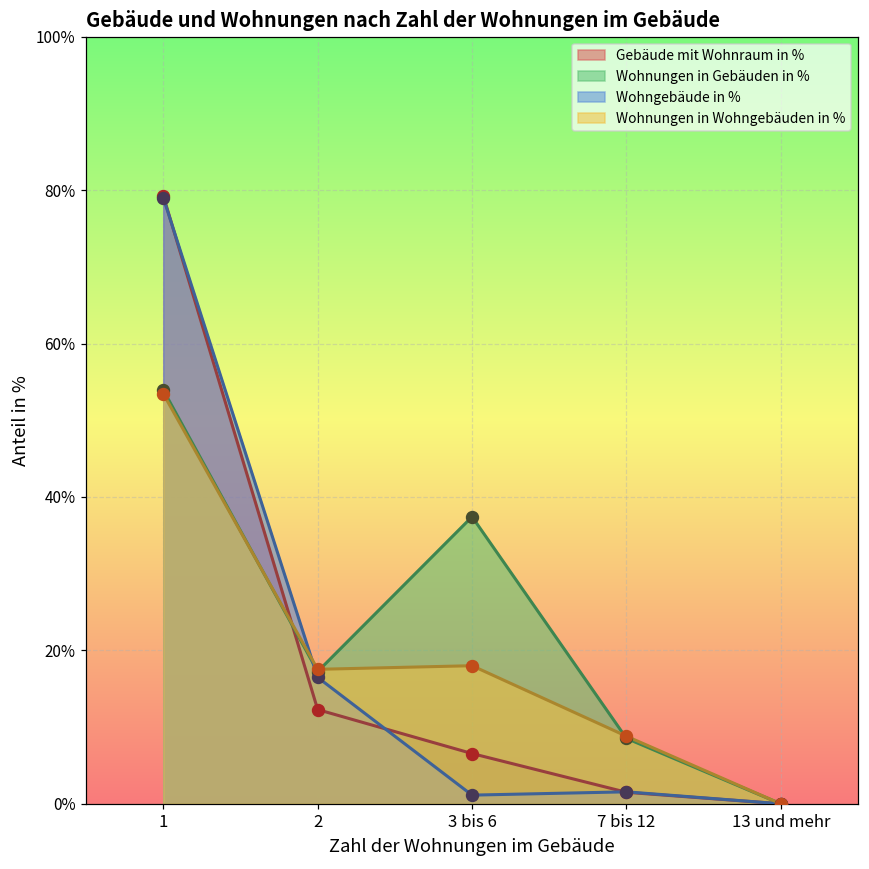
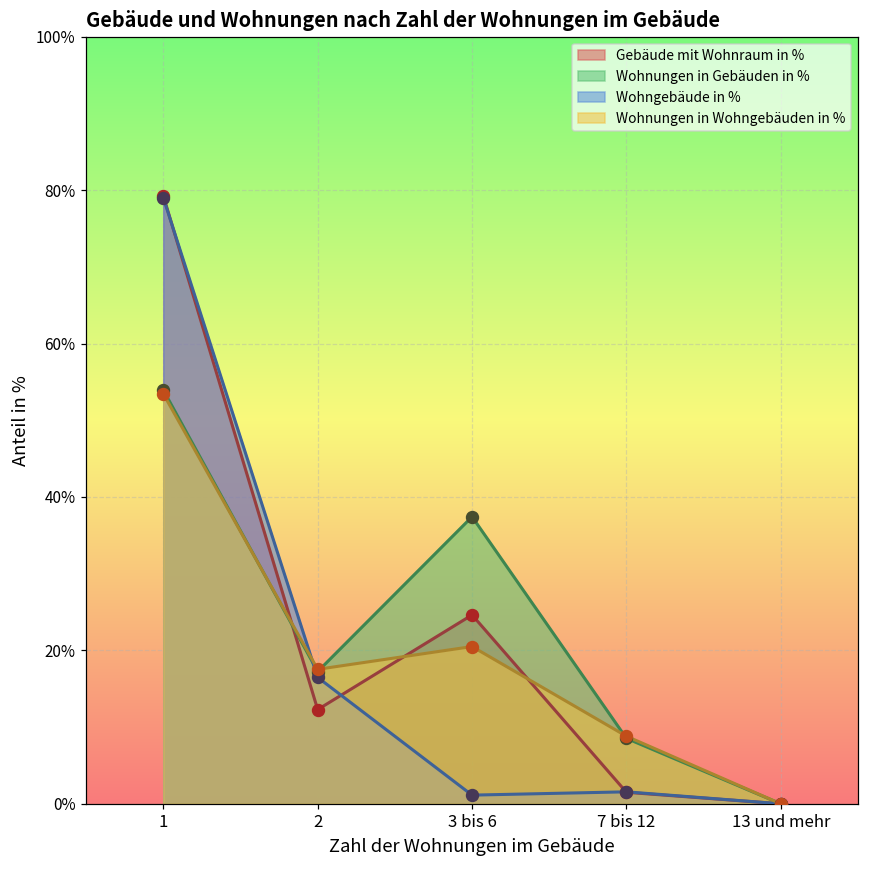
Gebäude mit Wohnraum in %, 3 bis 6: 7% -> 25%
Wohnungen in Wohngebäuden in %, 3 bis 6: 18% -> 21%
